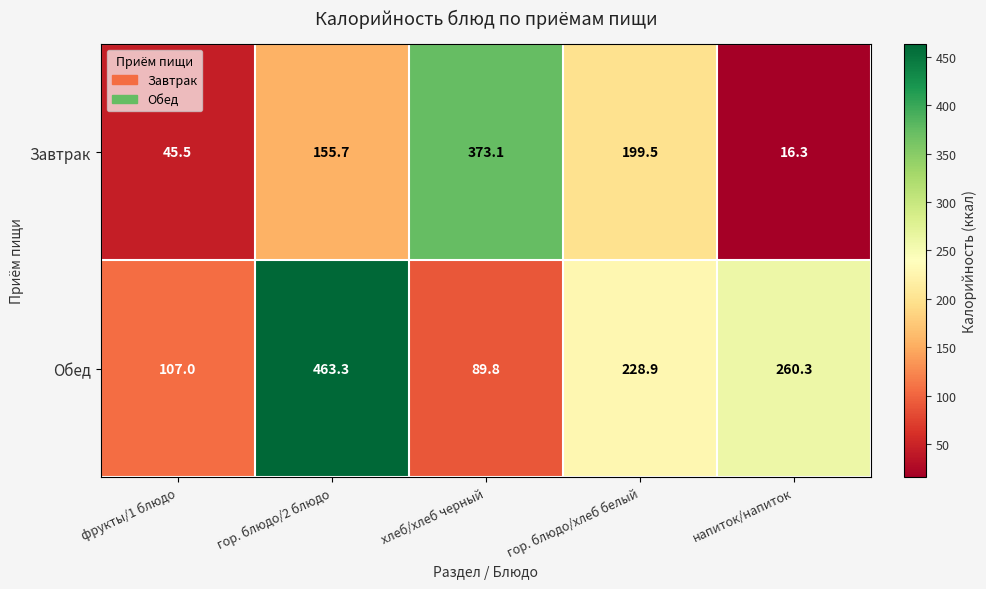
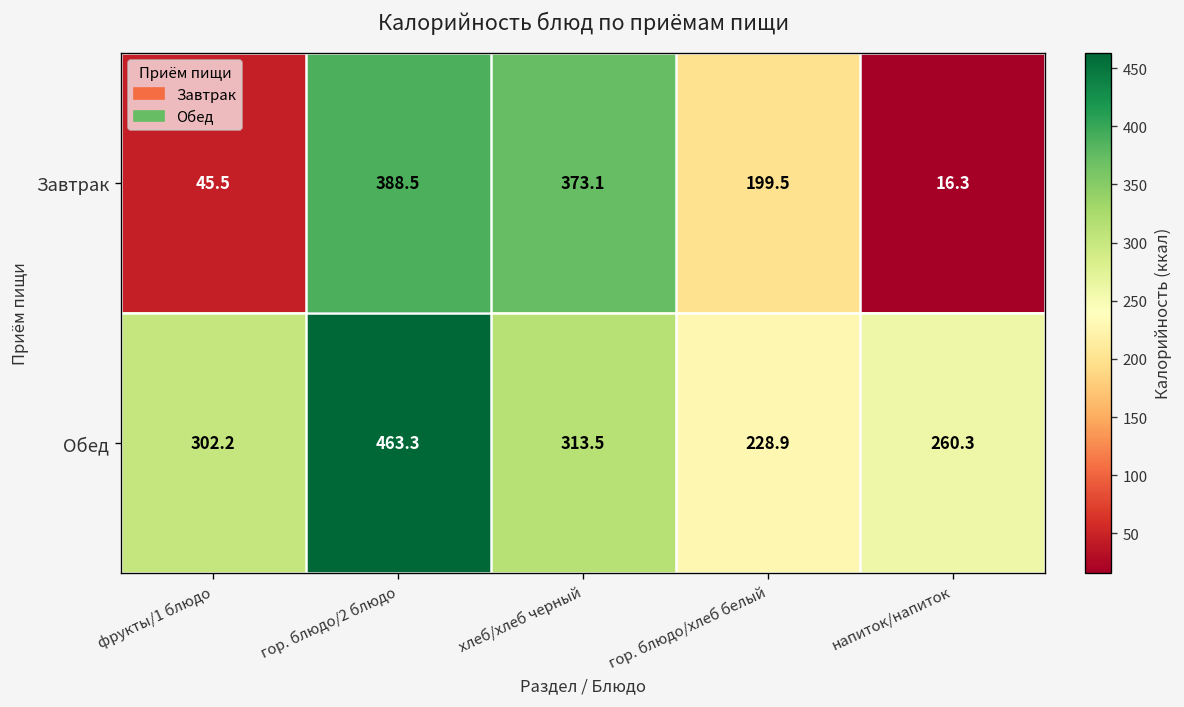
Завтрак, гор. блюдо/2 блюдо: 155.7 -> 388.5
Обед, фрукты/1 блюдо: 107.0 -> 302.2
Обед, хлеб/хлеб черный: 89.8 -> 313.5
